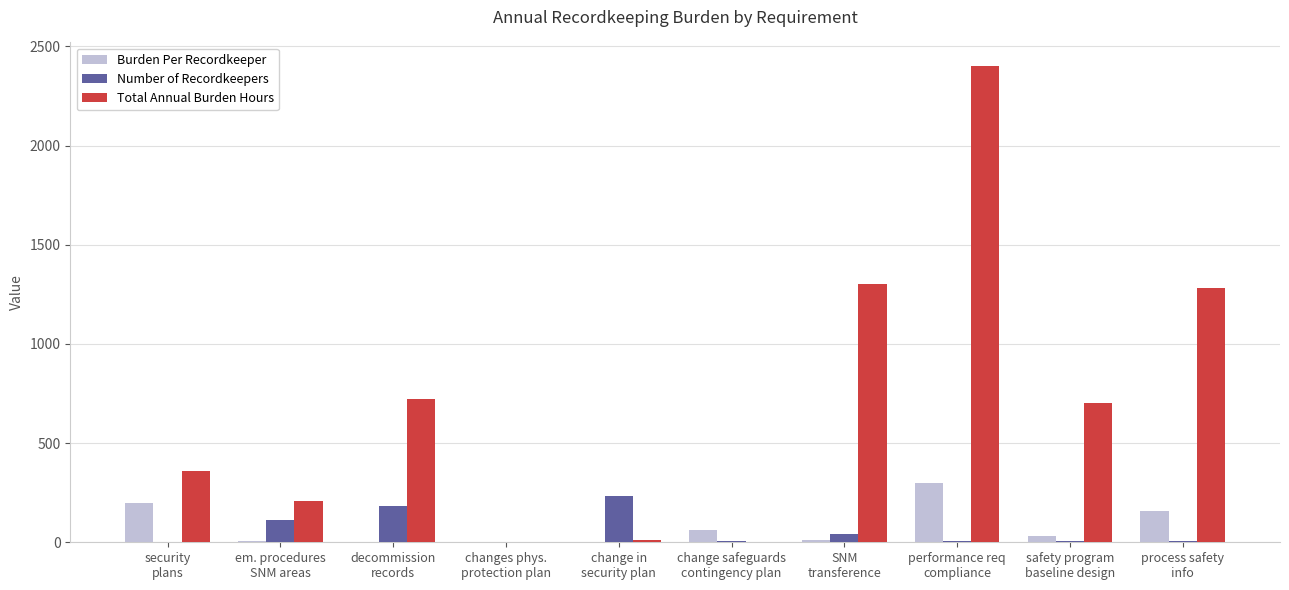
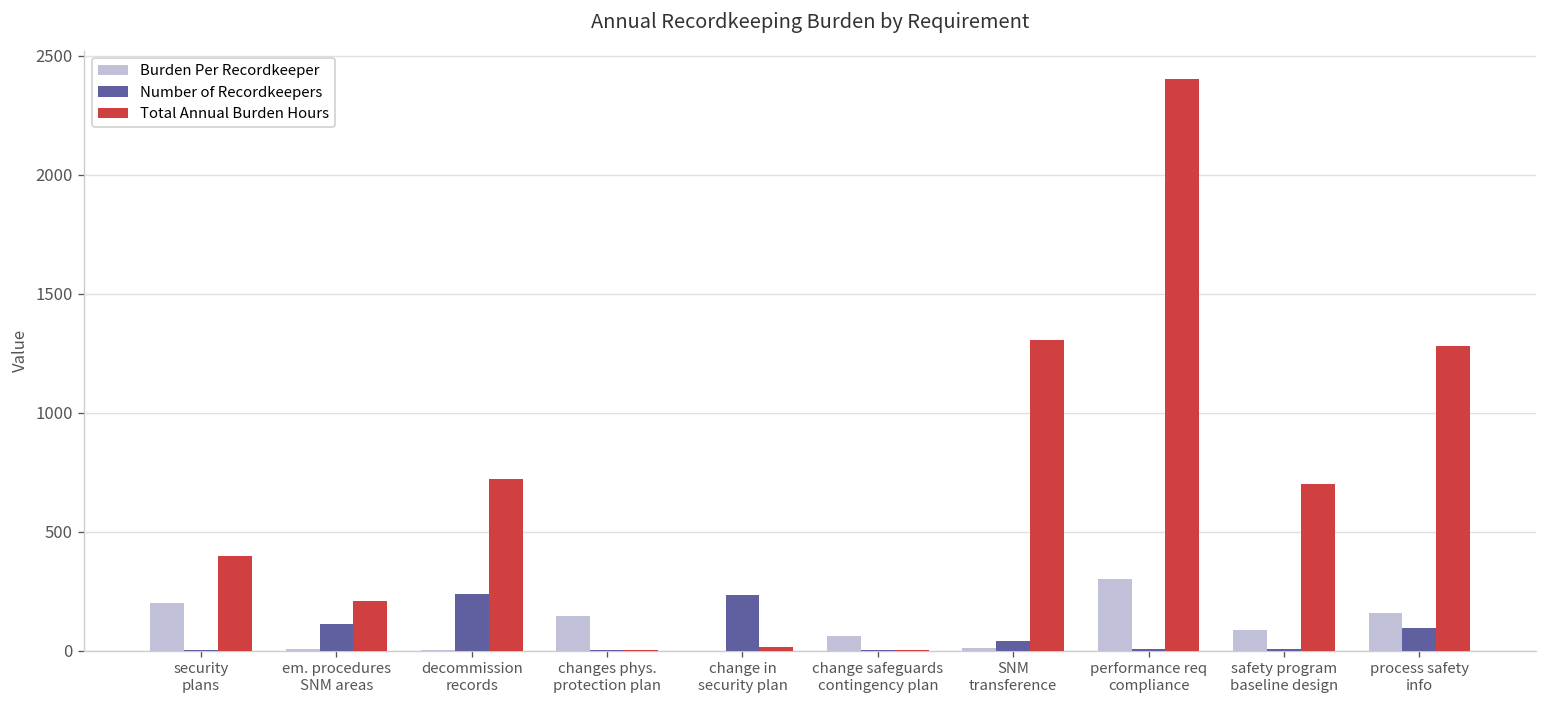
Total Annual Burden Hours, security plans: 360 -> 400
Number of Recordkeepers, decommission records: 180 -> 240
Burden Per Recordkeeper, changes phys. protection plan: 0 -> 150
Burden Per Recordkeeper, safety program baseline design: 30 -> 90
Number of Recordkeepers, process safety info: 10 -> 100
